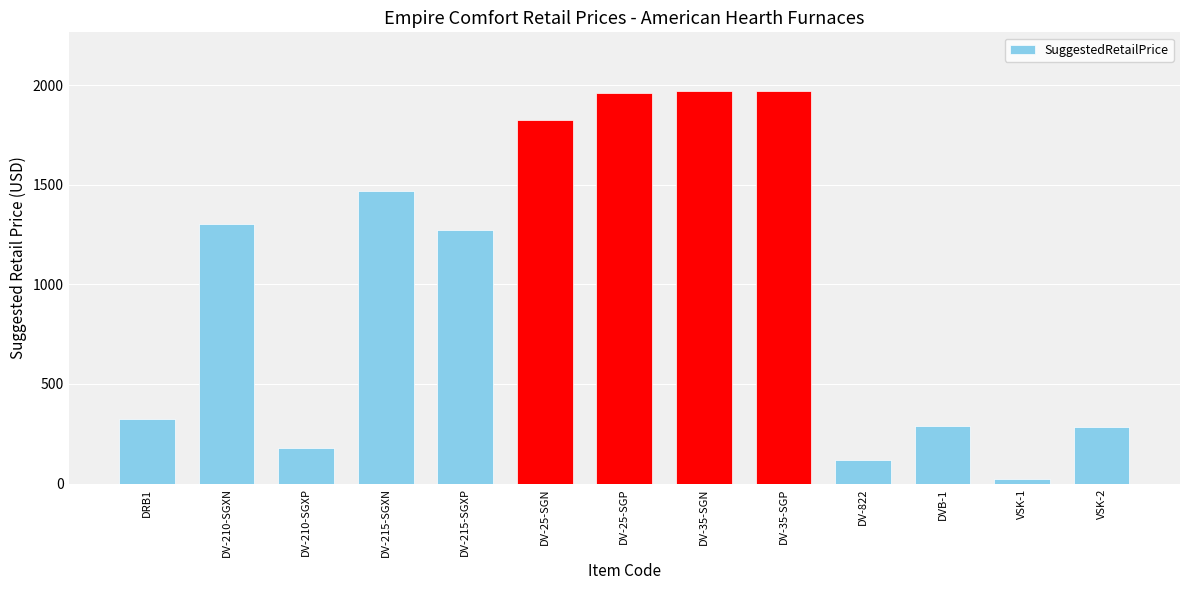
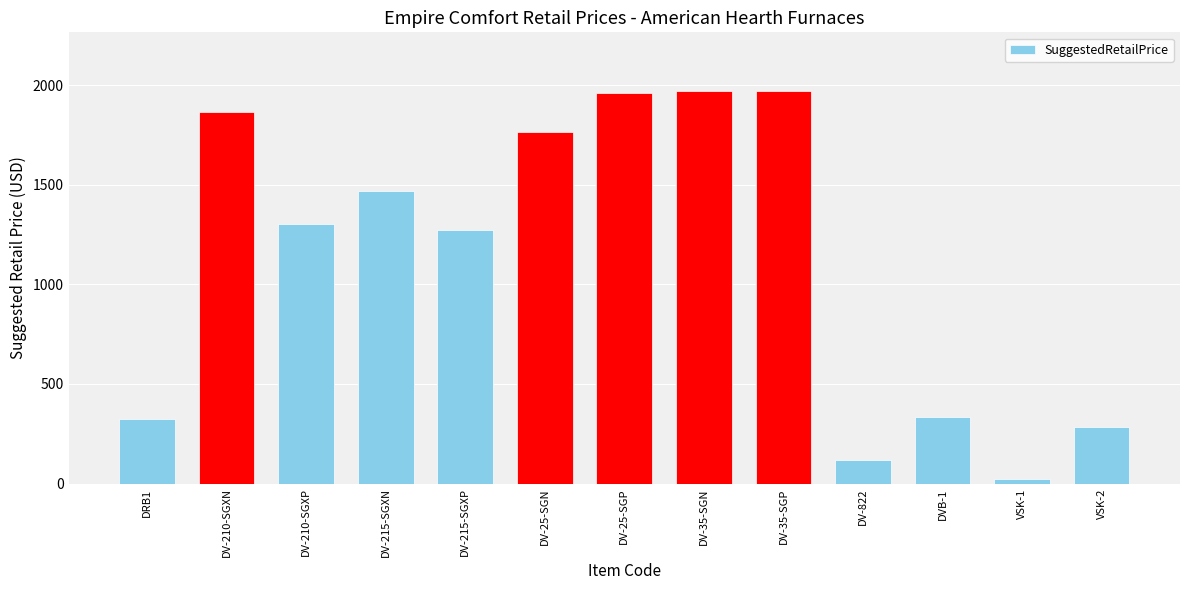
DV-210-SGXN: 1310 -> 1860
DV-210-SGXP: 180 -> 1310
DV-25-SGN: 1830 -> 1760
DVB-1: 290 -> 340
